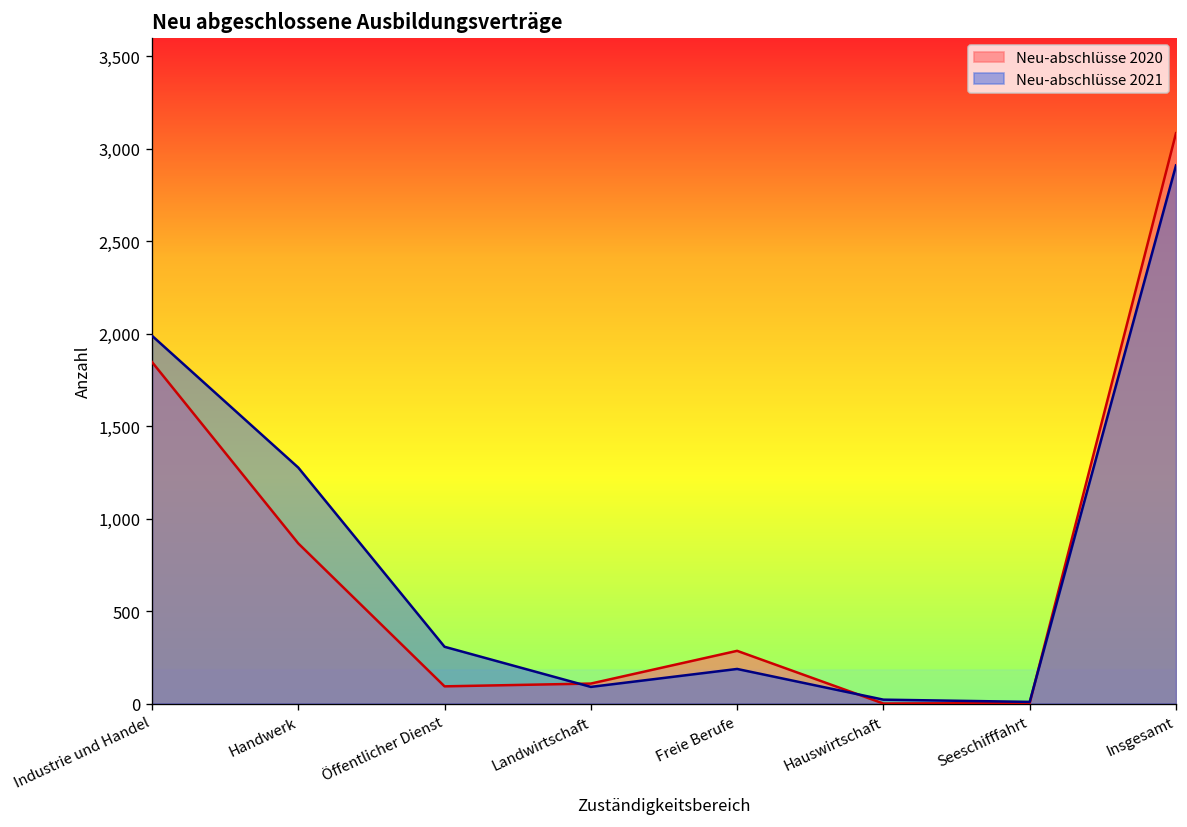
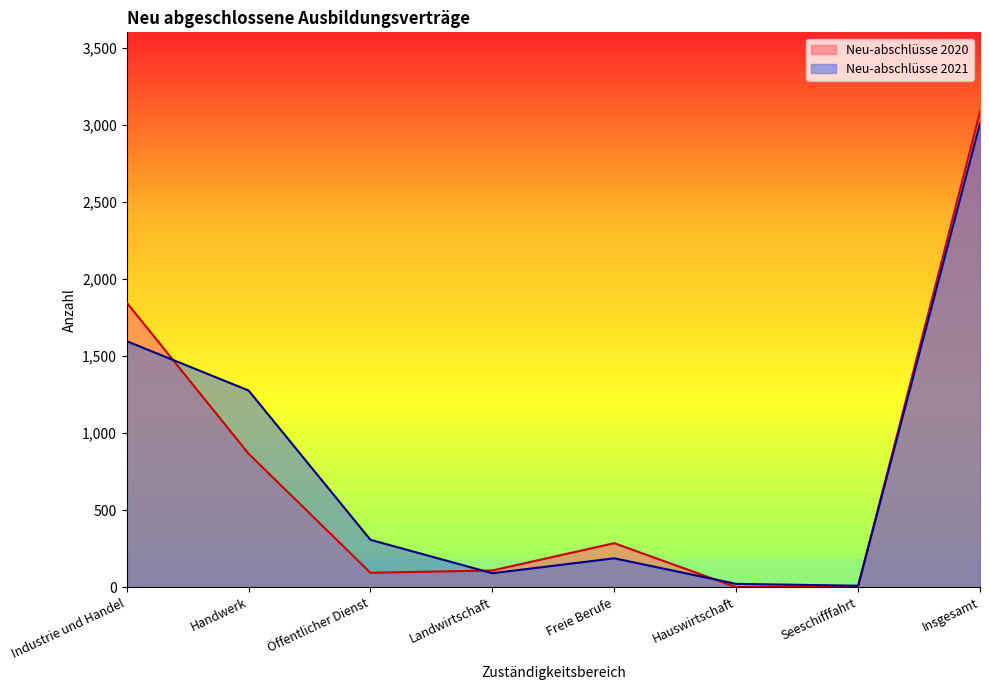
Neu-abschlüsse 2021, Industrie und Handel: 1,990 -> 1,600
Neu-abschlüsse 2021, Insgesamt: 2,910 -> 3,010
